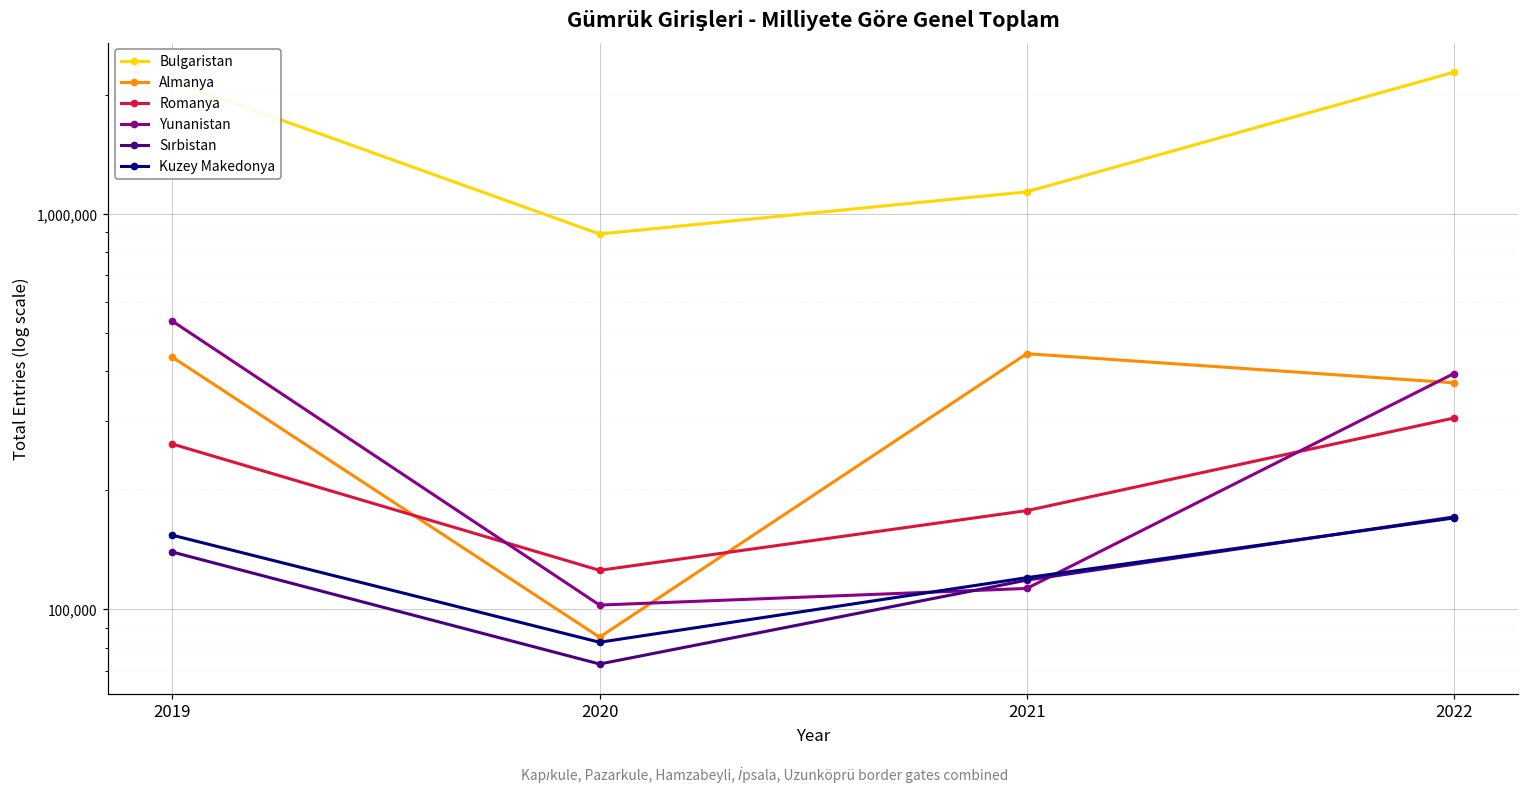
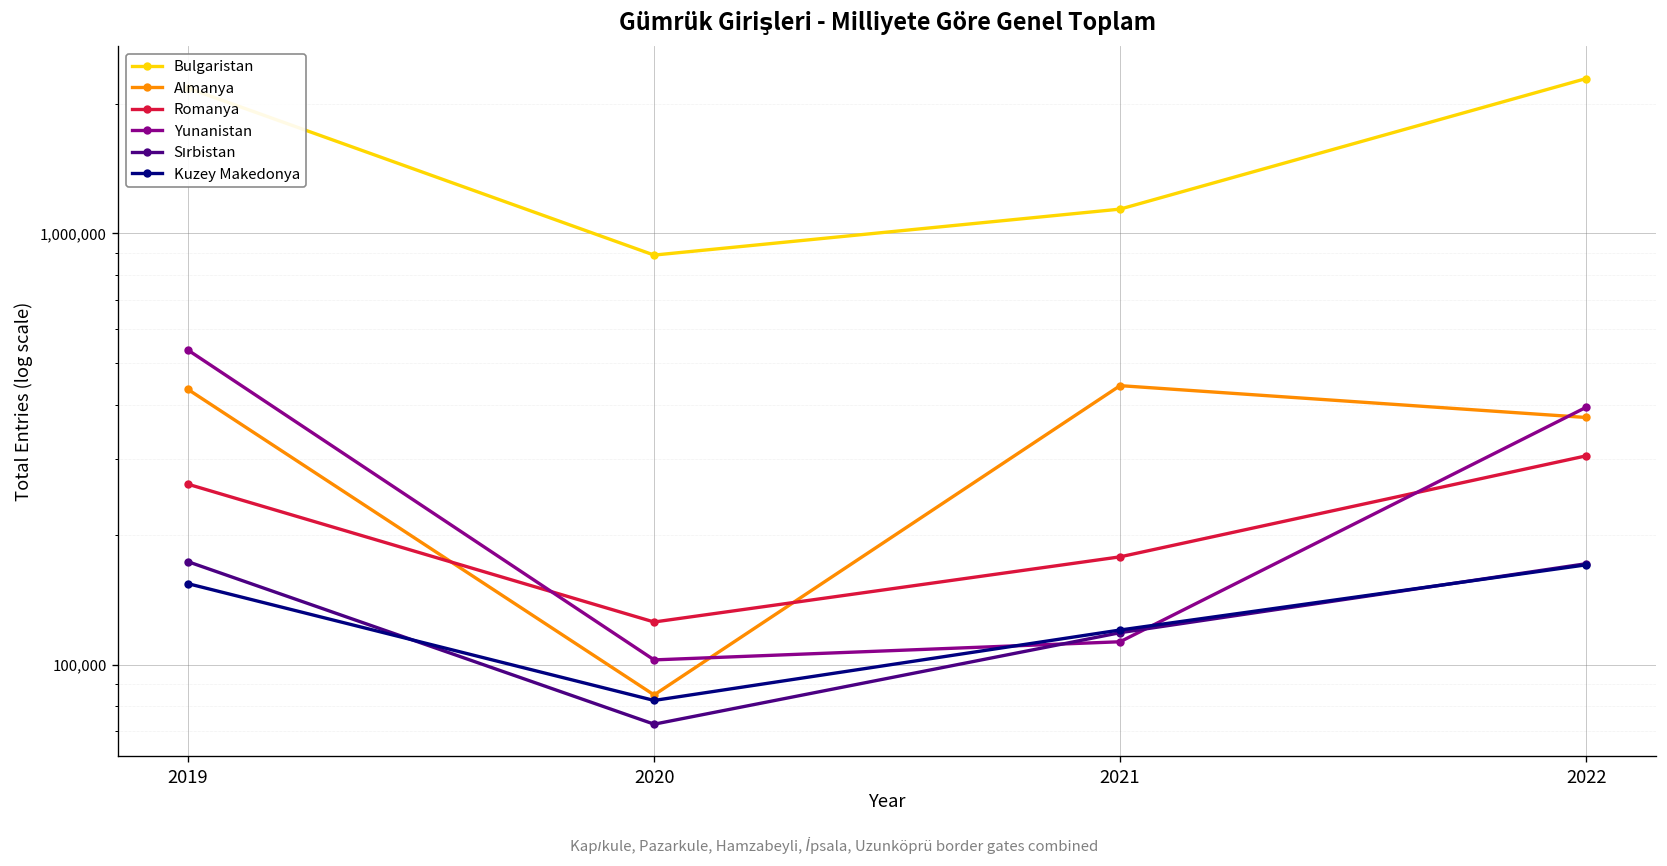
Sırbistan, 2019: 140,000 -> 170,000
